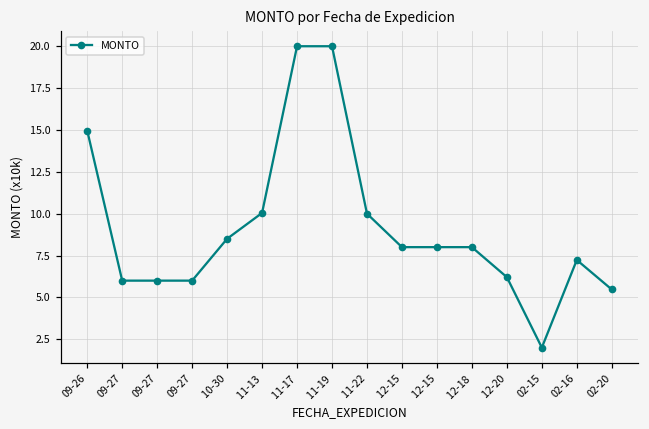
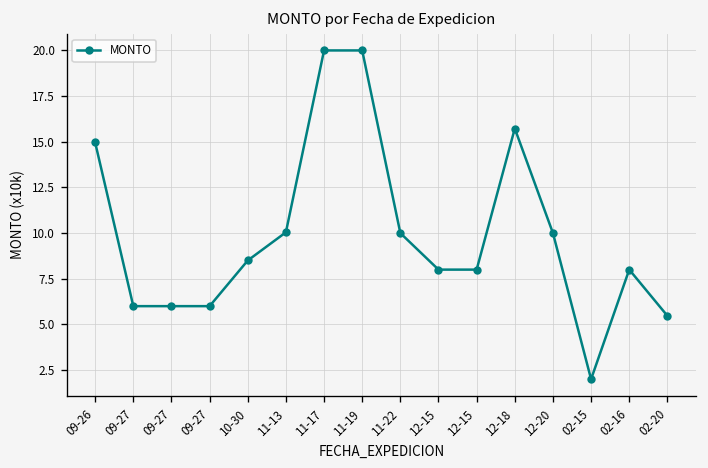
12-18: 8.0 -> 15.7
12-20: 6.2 -> 10.0
02-16: 7.2 -> 8.0
